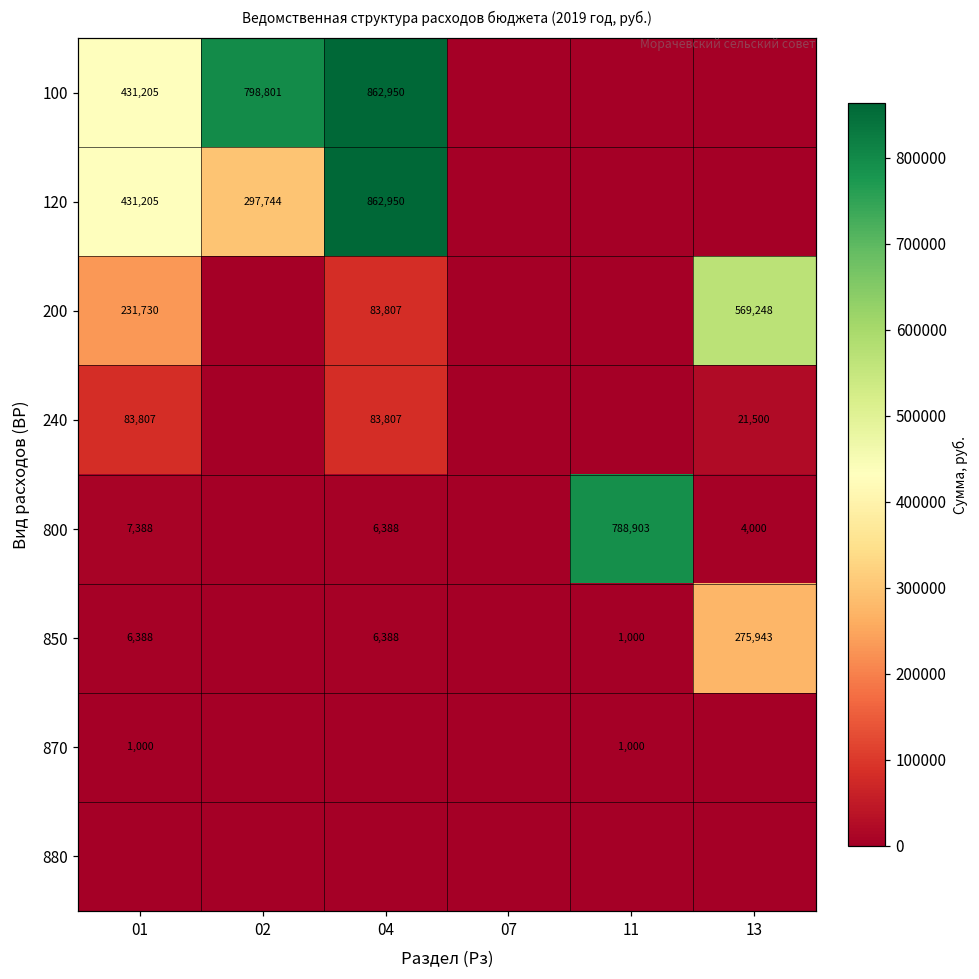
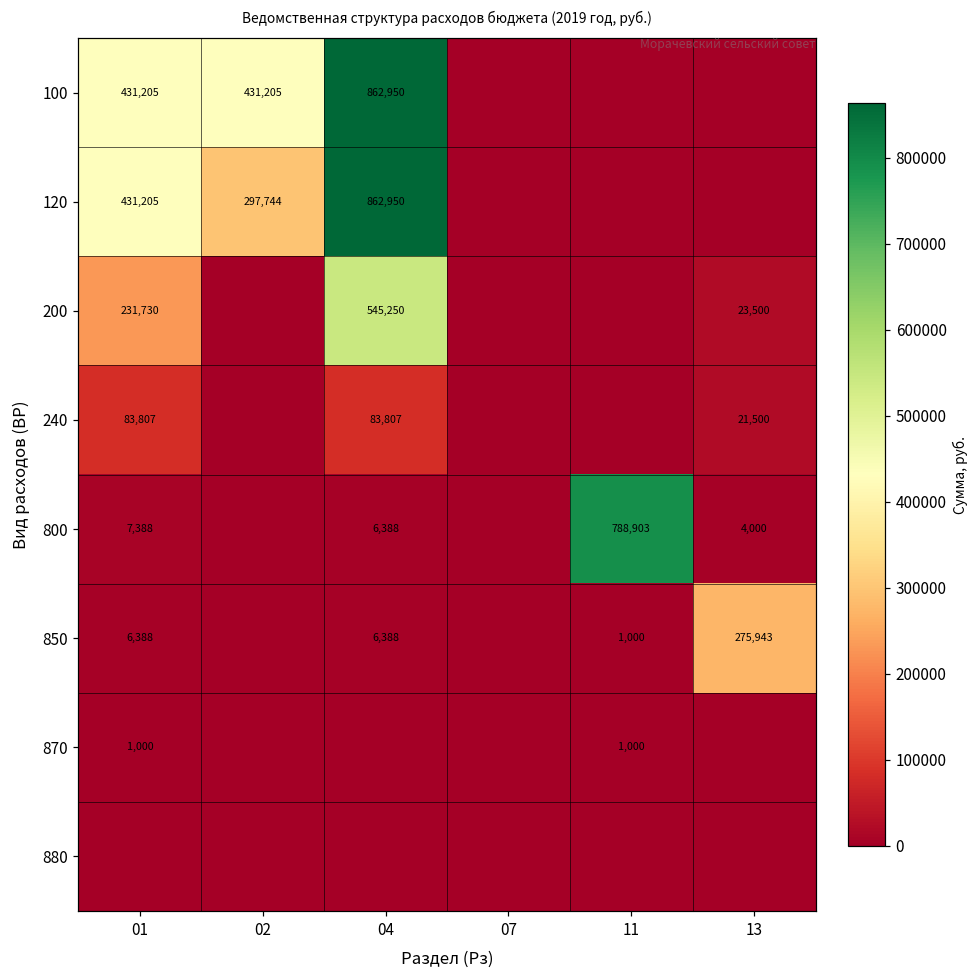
100, 02: 798,801 -> 431,205
200, 04: 83,807 -> 545,250
200, 13: 569,248 -> 23,500
